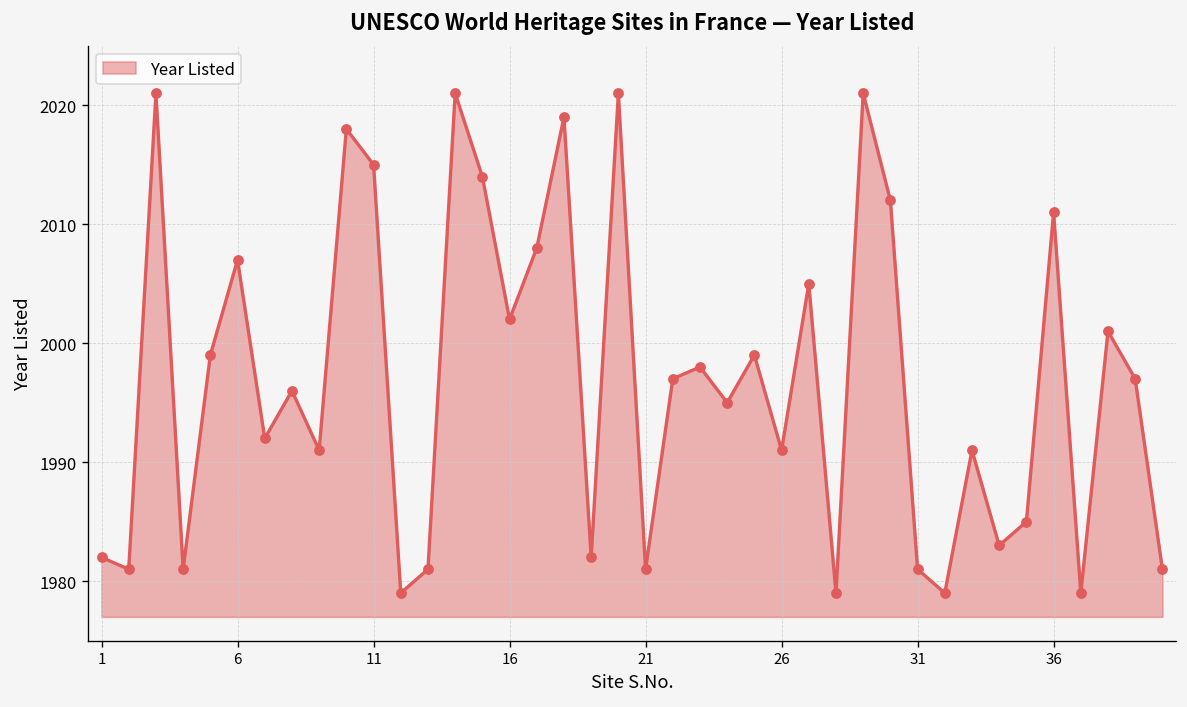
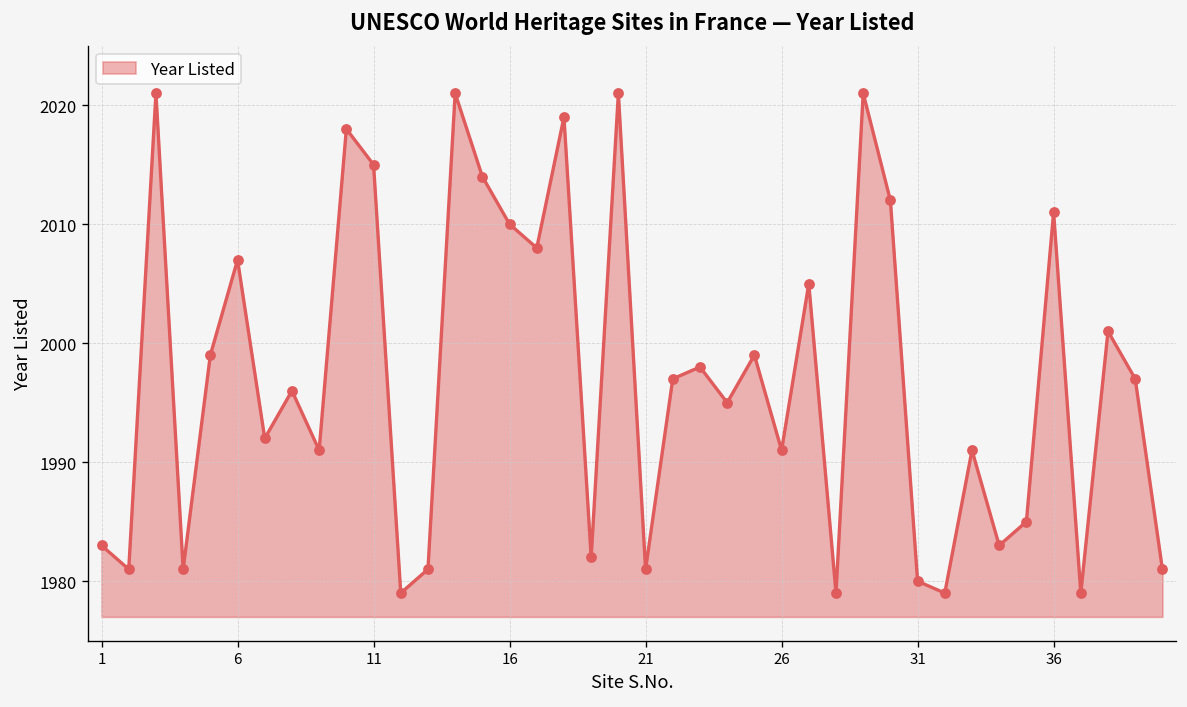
1: 1982 -> 1983
16: 2002 -> 2010
31: 1981 -> 1980
